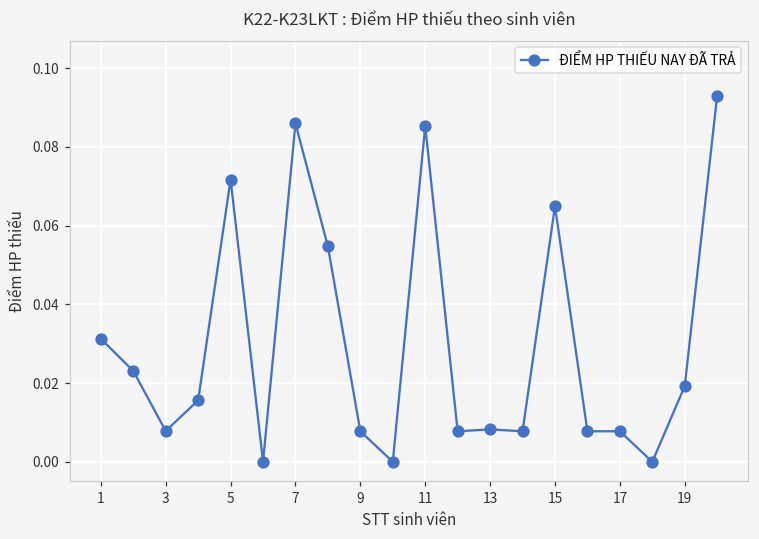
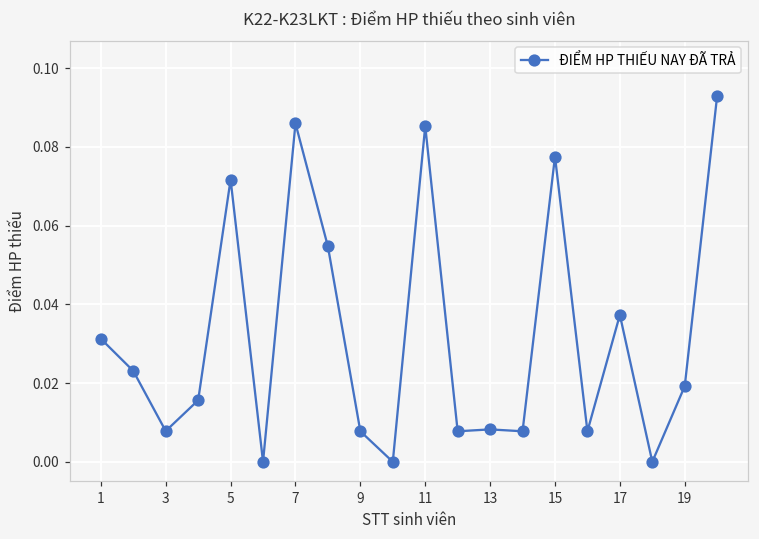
15: 0.065 -> 0.078
17: 0.008 -> 0.037
